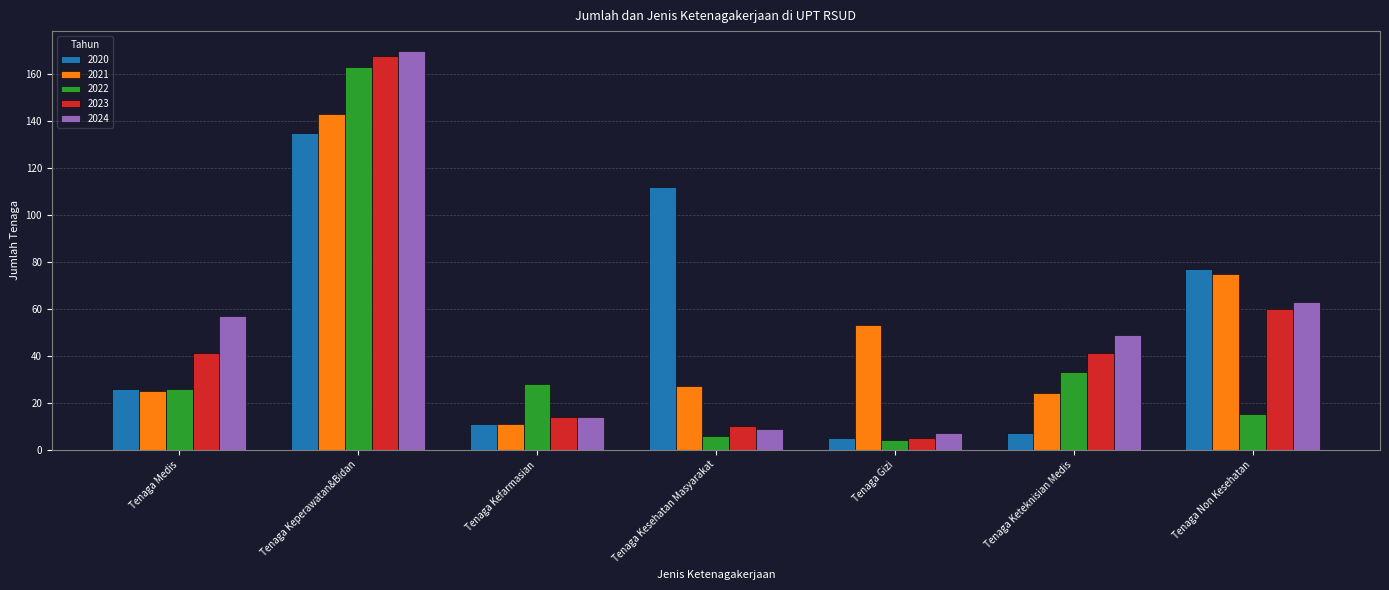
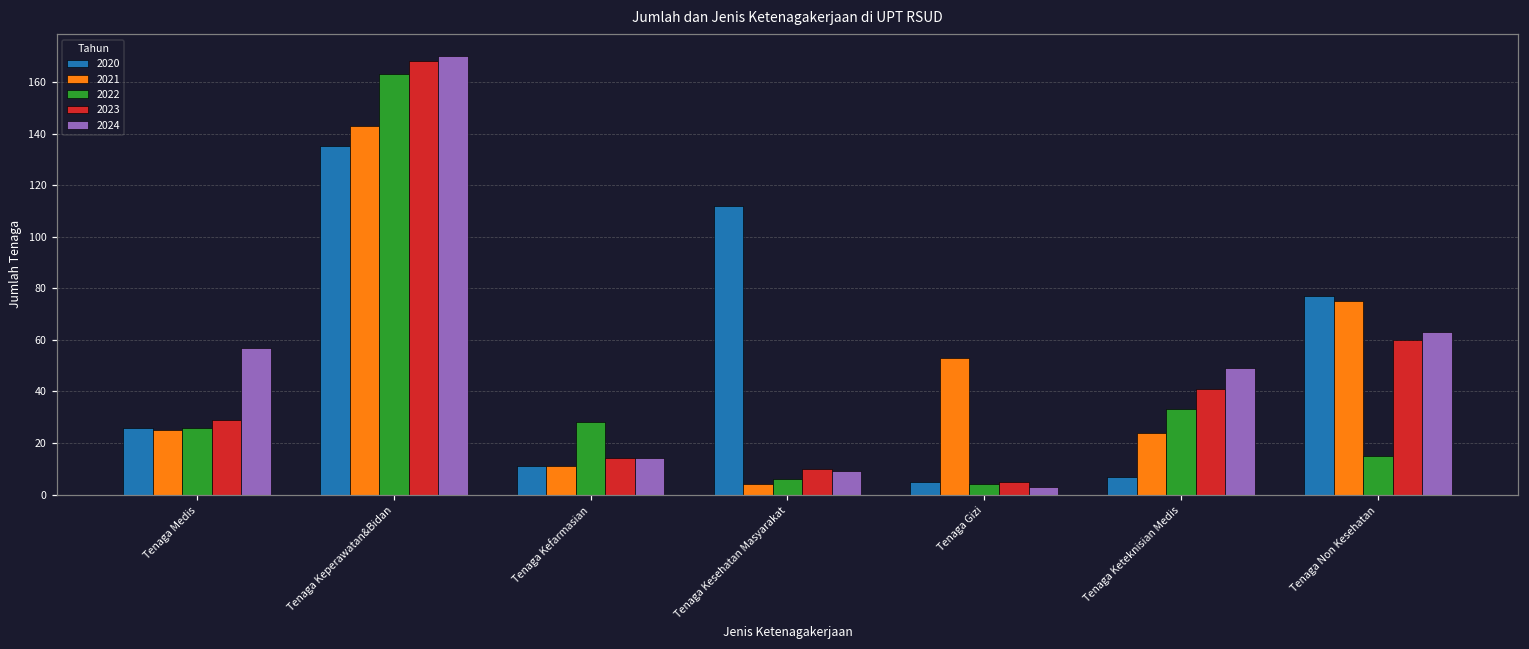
2023, Tenaga Medis: 41 -> 29
2021, Tenaga Kesehatan Masyarakat: 27 -> 4
2024, Tenaga Gizi: 7 -> 3
